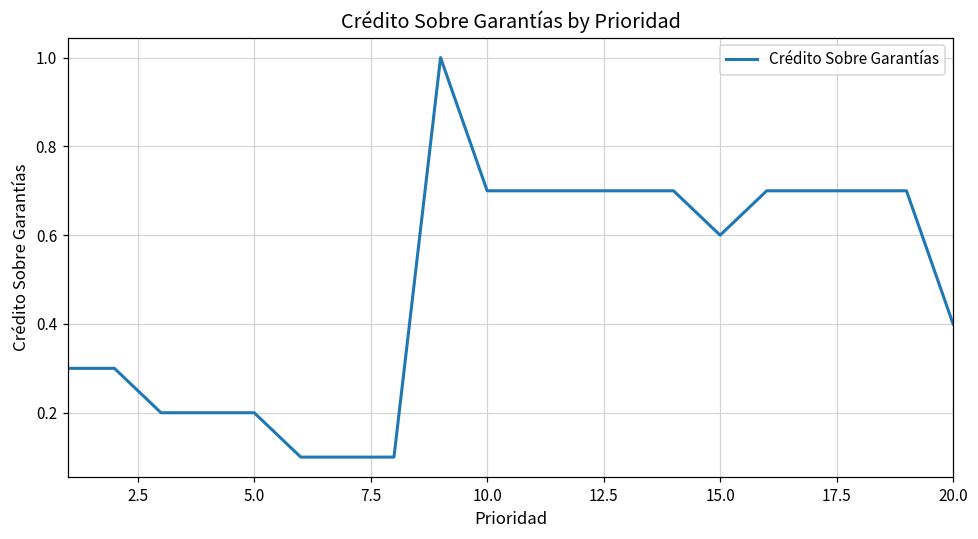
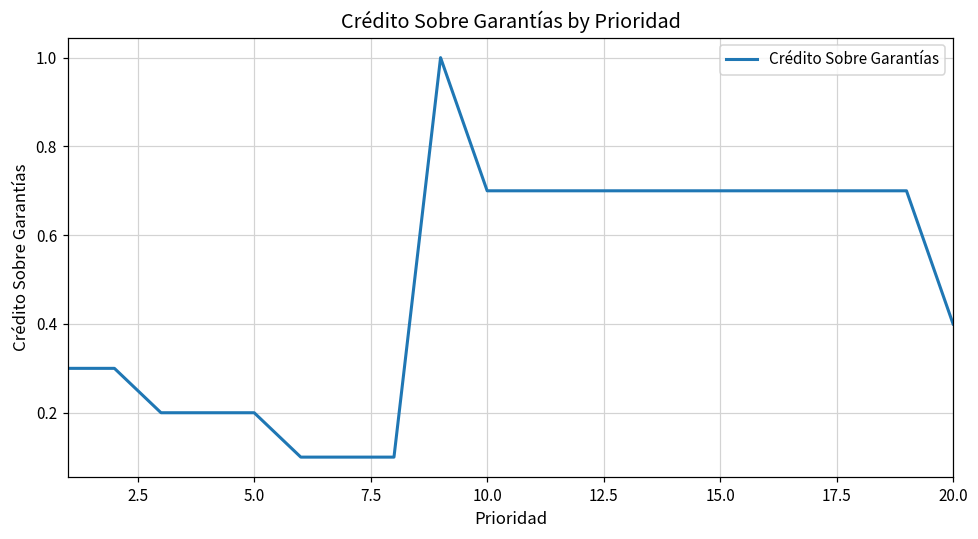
15.0: 0.6 -> 0.7
